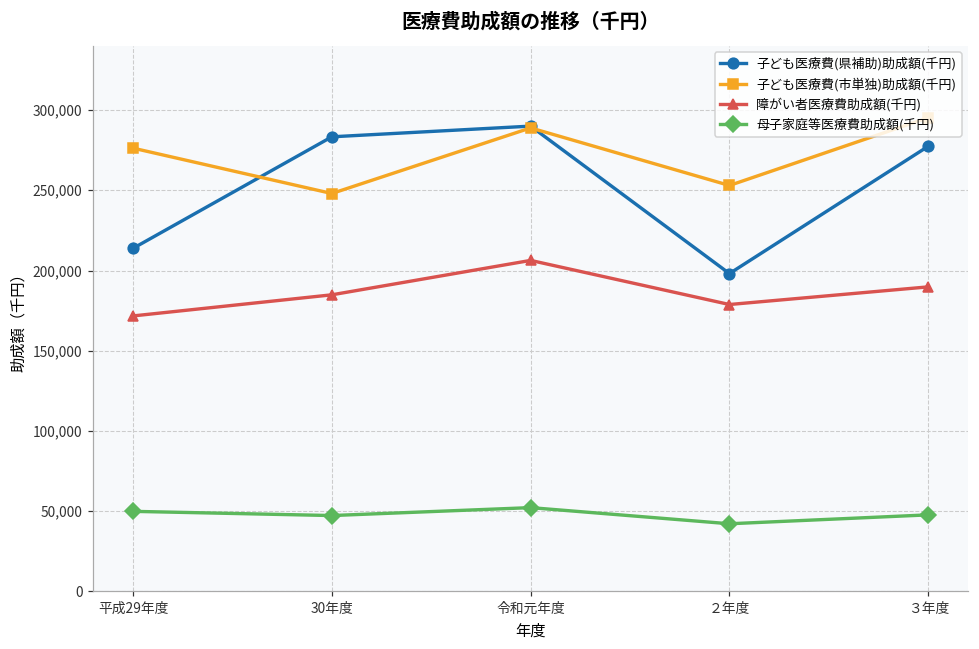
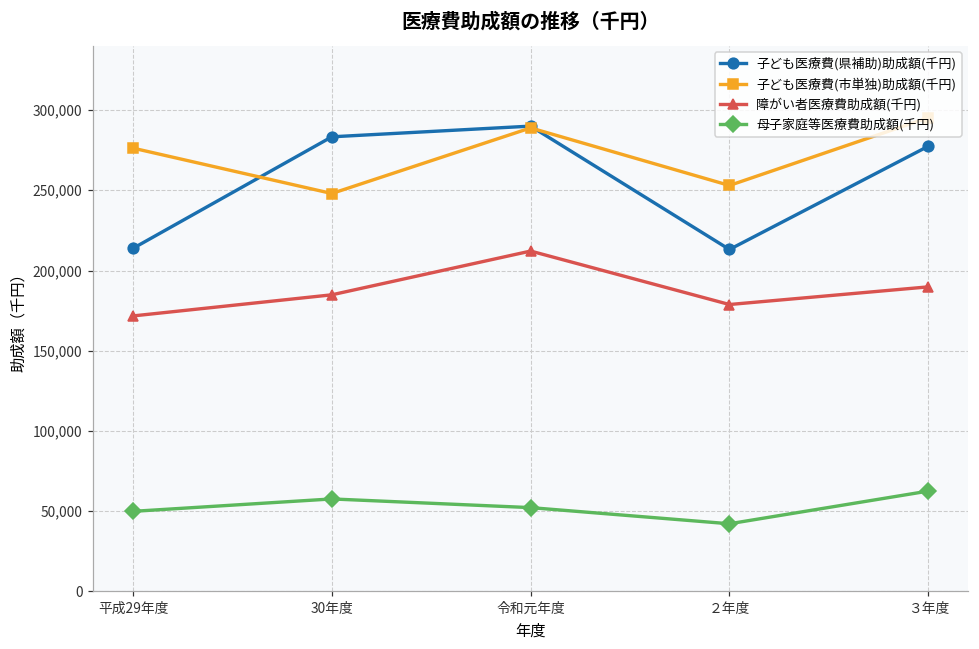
母子家庭等医療費助成額(千円), 30年度: 47,000 -> 58,000
障がい者医療費助成額(千円), 令和元年度: 206,000 -> 212,000
子ども医療費(県補助)助成額(千円), ２年度: 198,000 -> 213,000
母子家庭等医療費助成額(千円), ３年度: 48,000 -> 63,000
